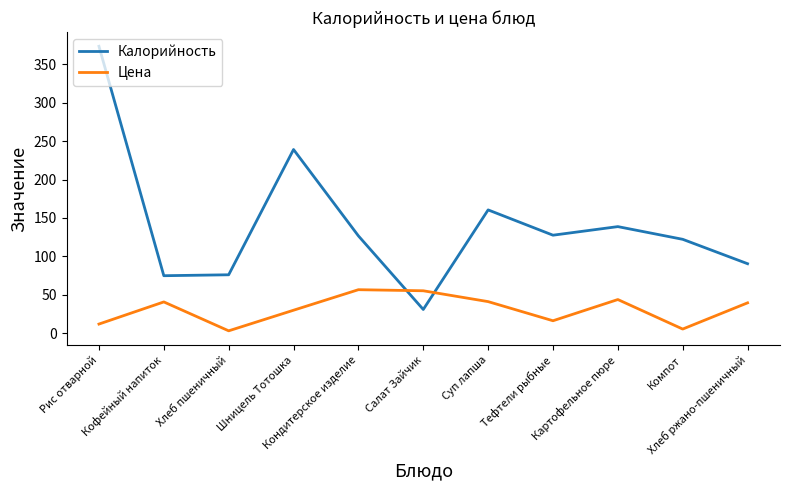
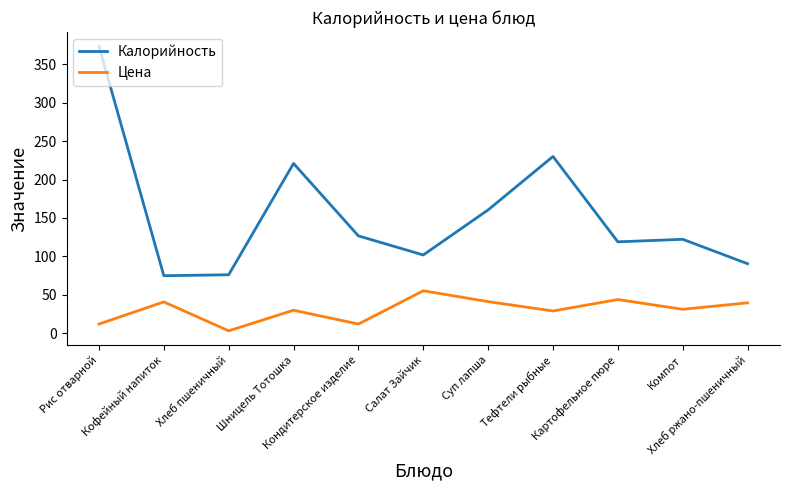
Калорийность, Шницель Тотошка: 240 -> 220
Цена, Кондитерское изделие: 60 -> 10
Калорийность, Салат Зайчик: 30 -> 100
Калорийность, Тефтели рыбные: 130 -> 230
Цена, Тефтели рыбные: 20 -> 30
Калорийность, Картофельное пюре: 140 -> 120
Цена, Компот: 10 -> 30
